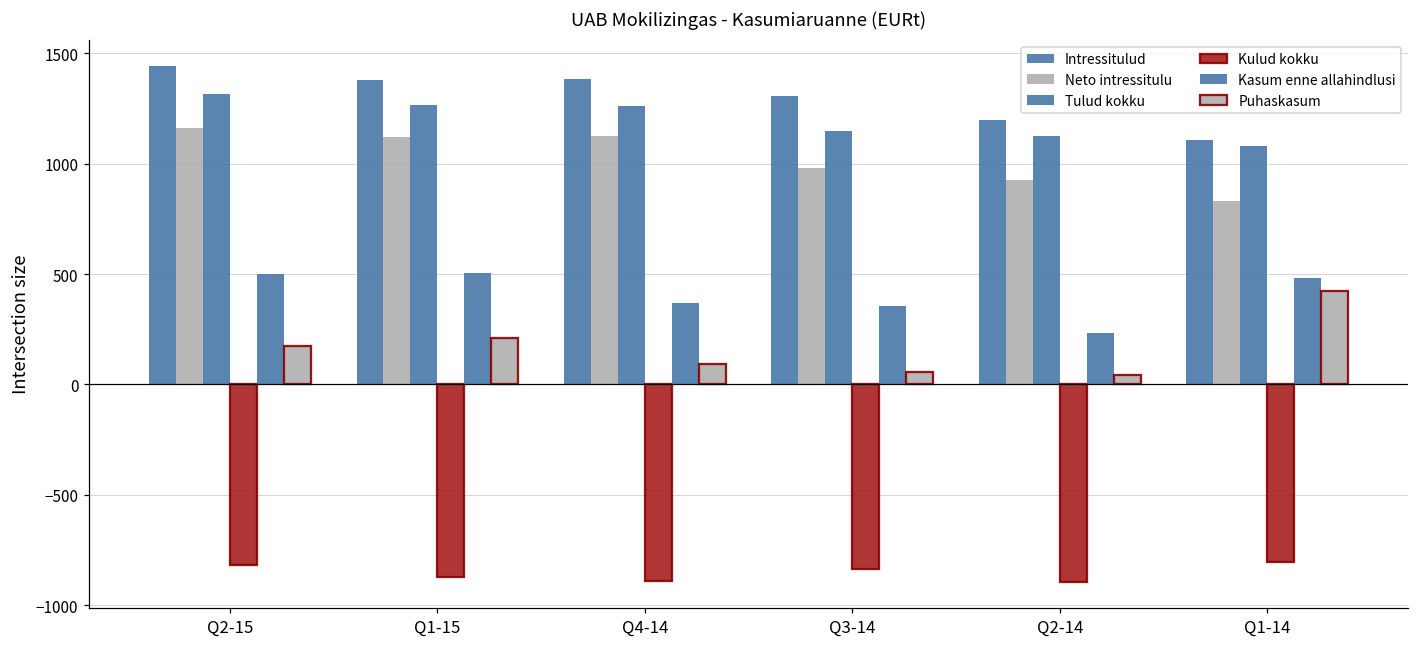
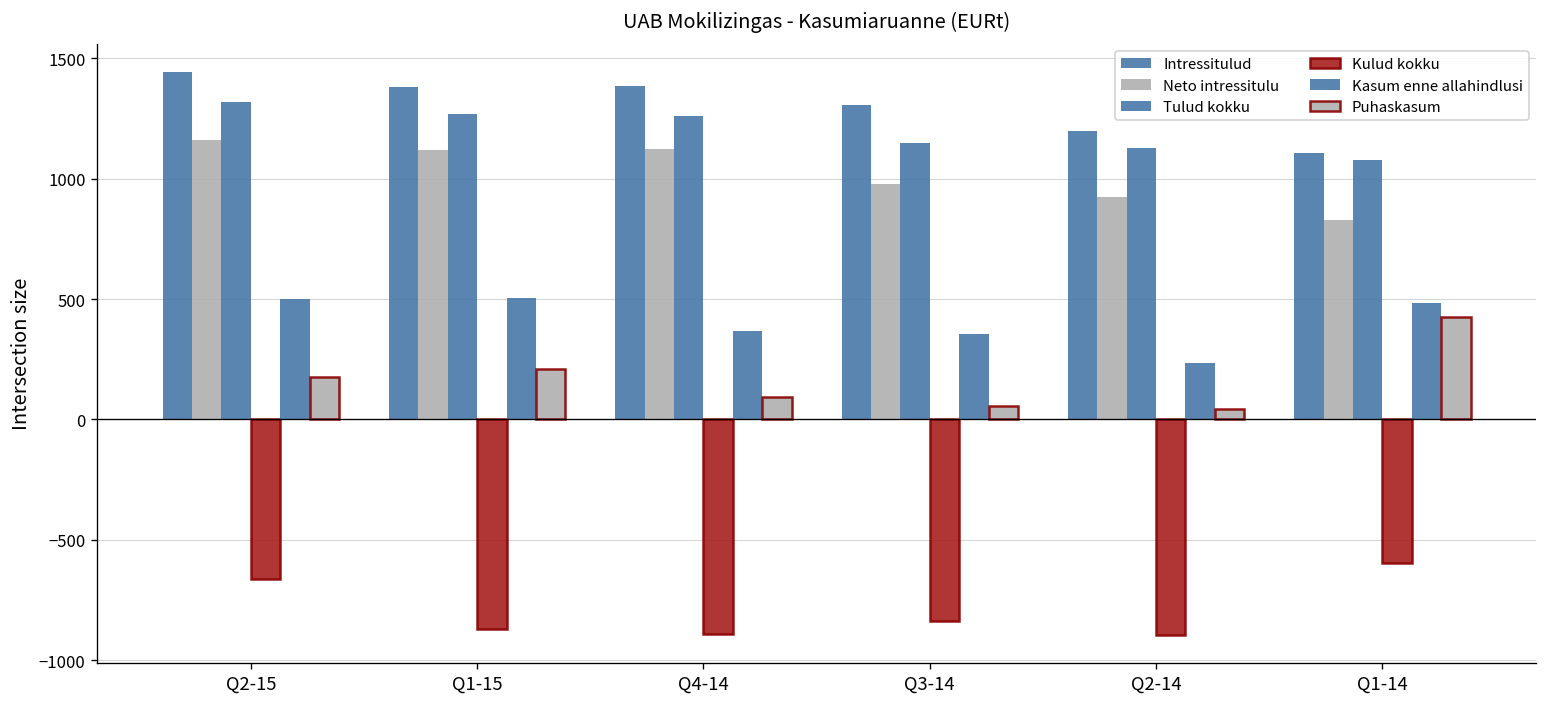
Kulud kokku, Q2-15: -820 -> -660
Kulud kokku, Q1-14: -800 -> -600
